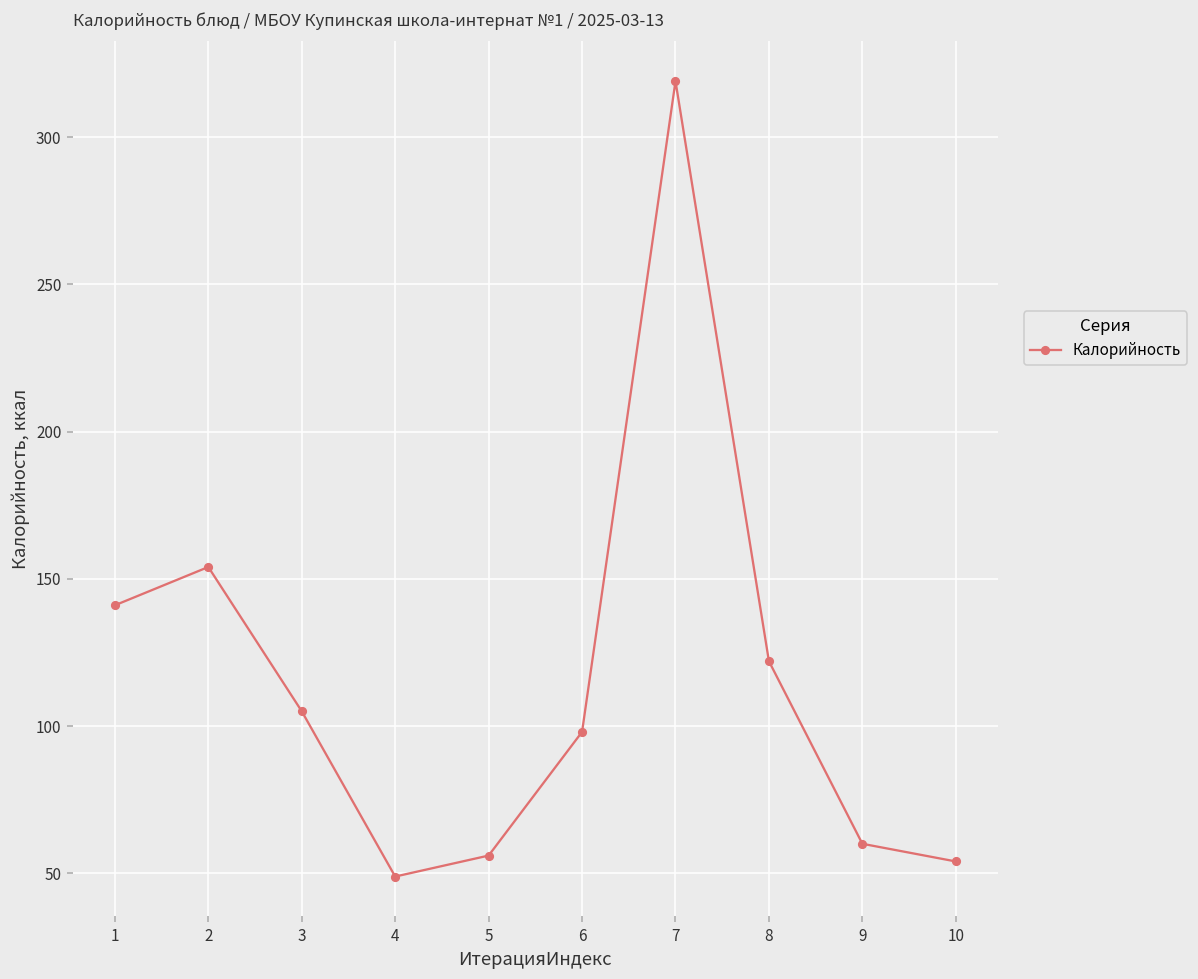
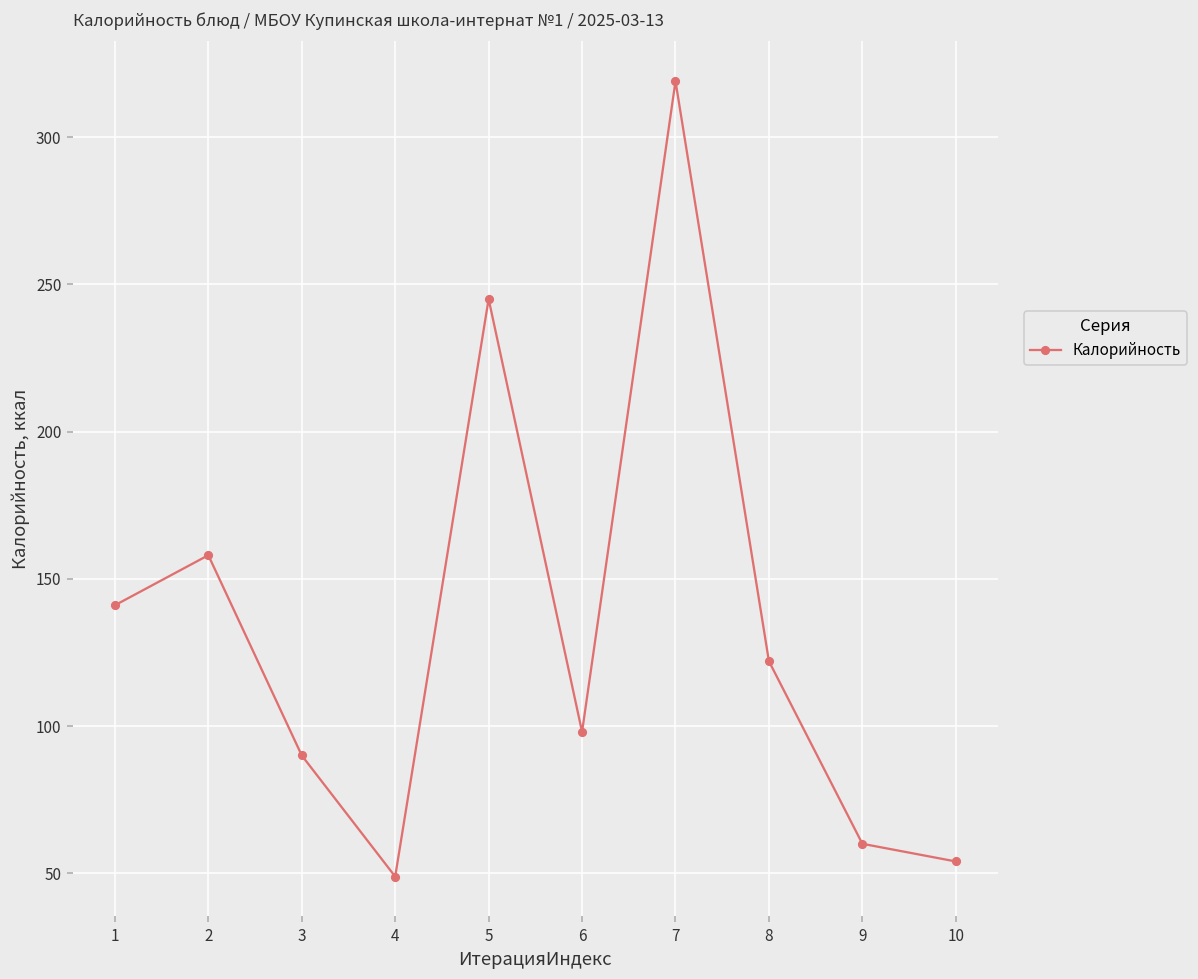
2: 154 -> 158
3: 105 -> 90
5: 56 -> 245
